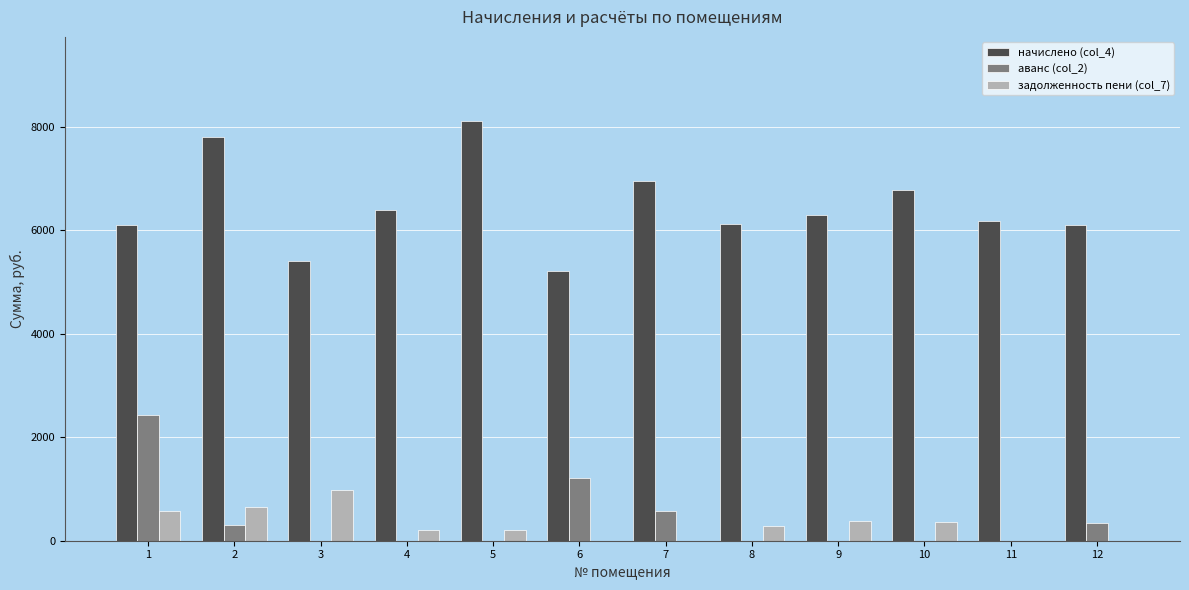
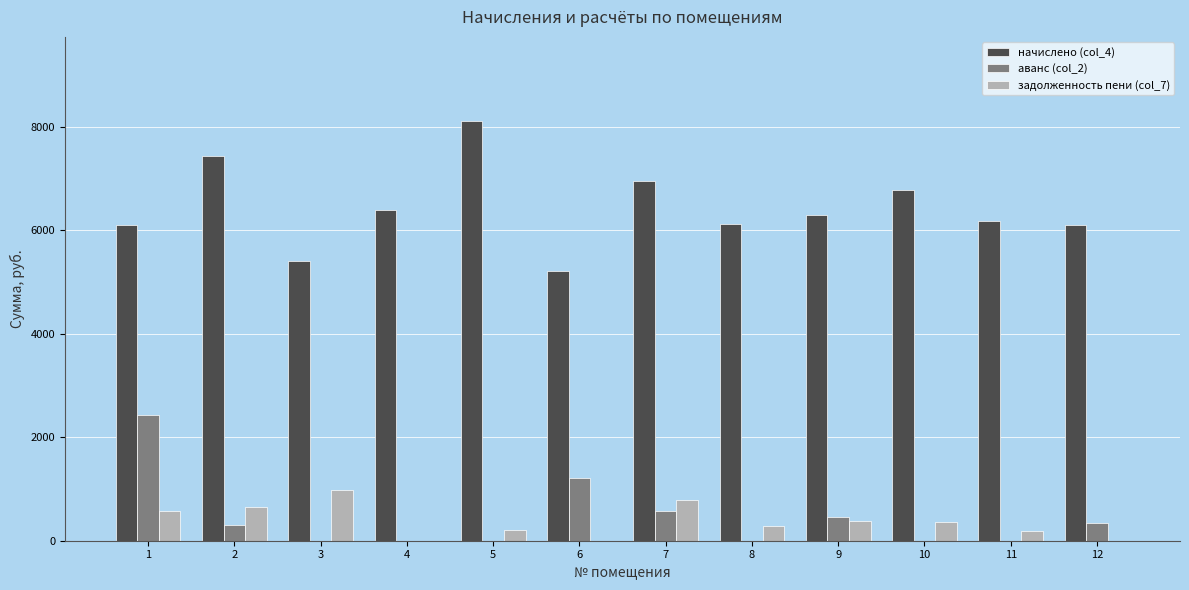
начислено (col_4), 2: 7800 -> 7400
задолженность пени (col_7), 4: 200 -> 0
задолженность пени (col_7), 7: 0 -> 800
аванс (col_2), 9: 0 -> 500
задолженность пени (col_7), 11: 0 -> 200
